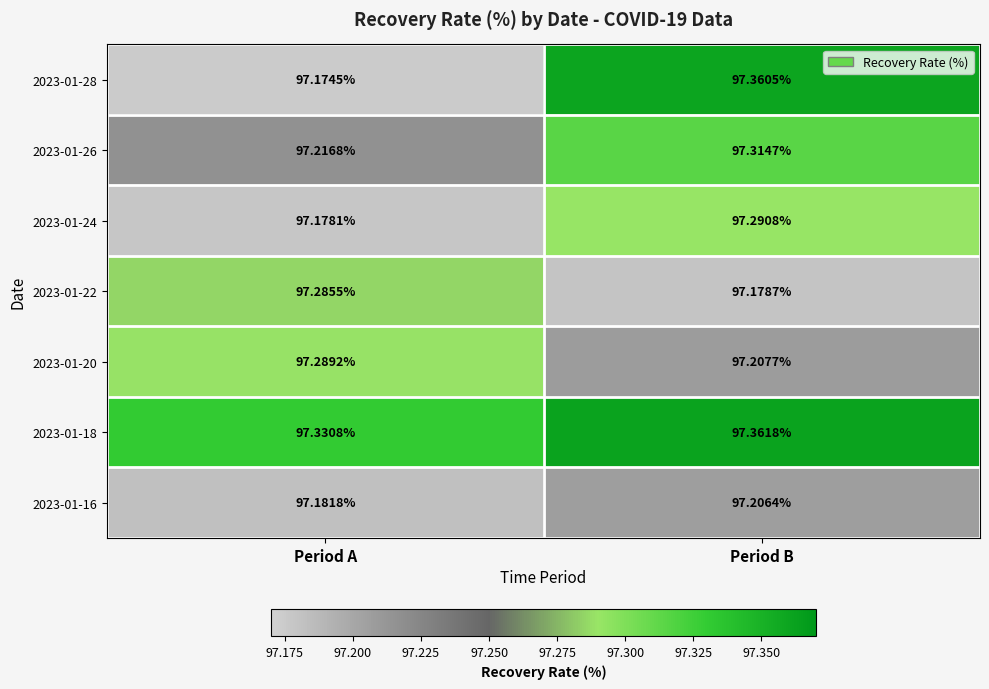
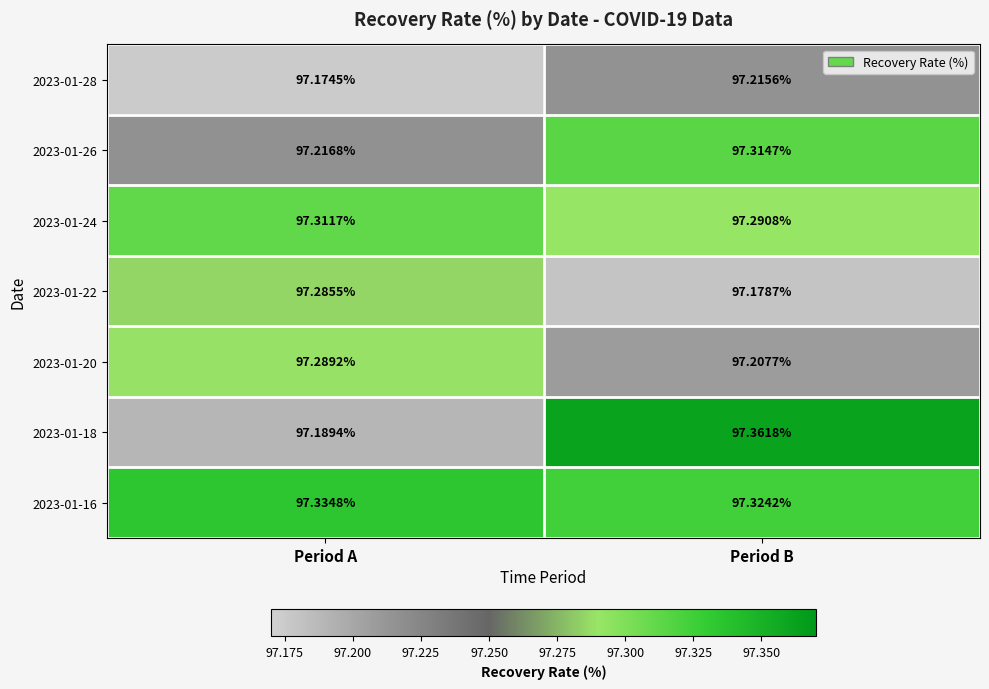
2023-01-28, Period B: 97.3605% -> 97.2156%
2023-01-24, Period A: 97.1781% -> 97.3117%
2023-01-18, Period A: 97.3308% -> 97.1894%
2023-01-16, Period A: 97.1818% -> 97.3348%
2023-01-16, Period B: 97.2064% -> 97.3242%
